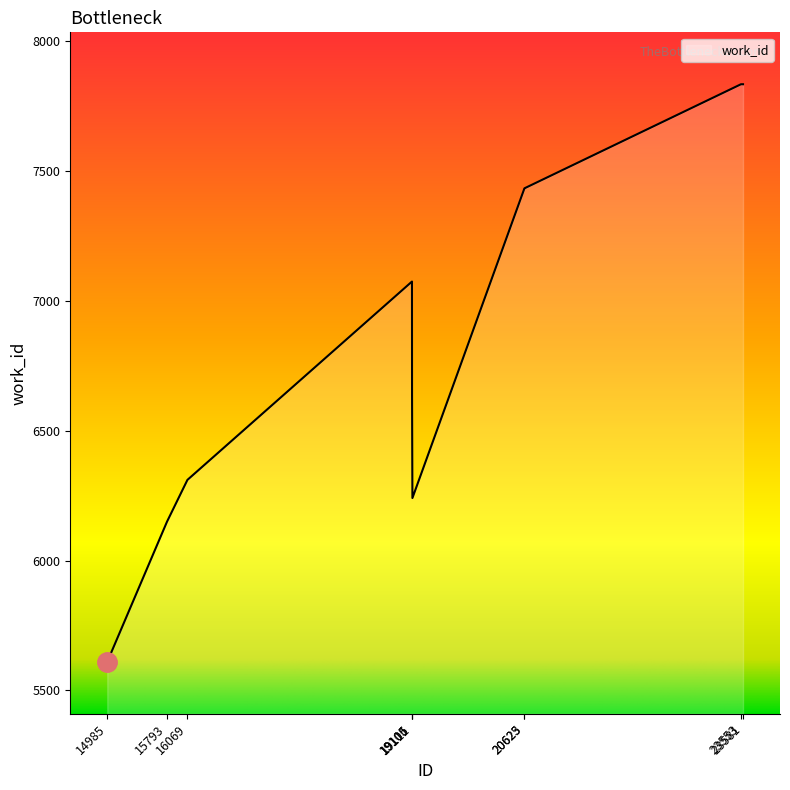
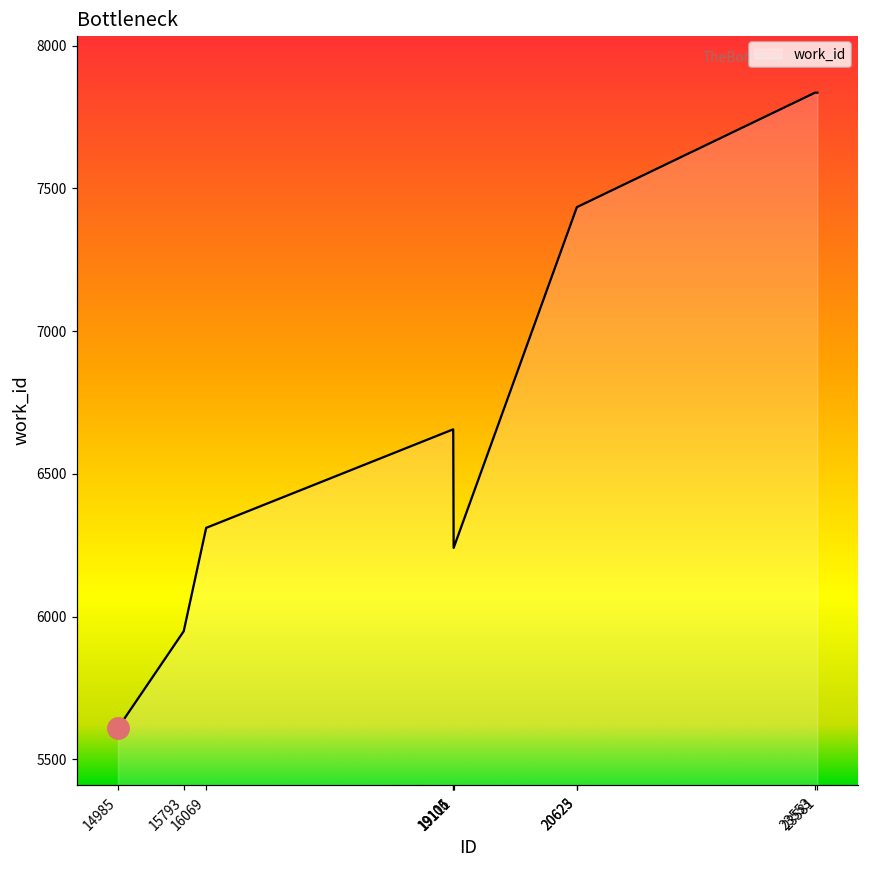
work_id, 15793: 6150 -> 5950
work_id, 19105: 7080 -> 6660
